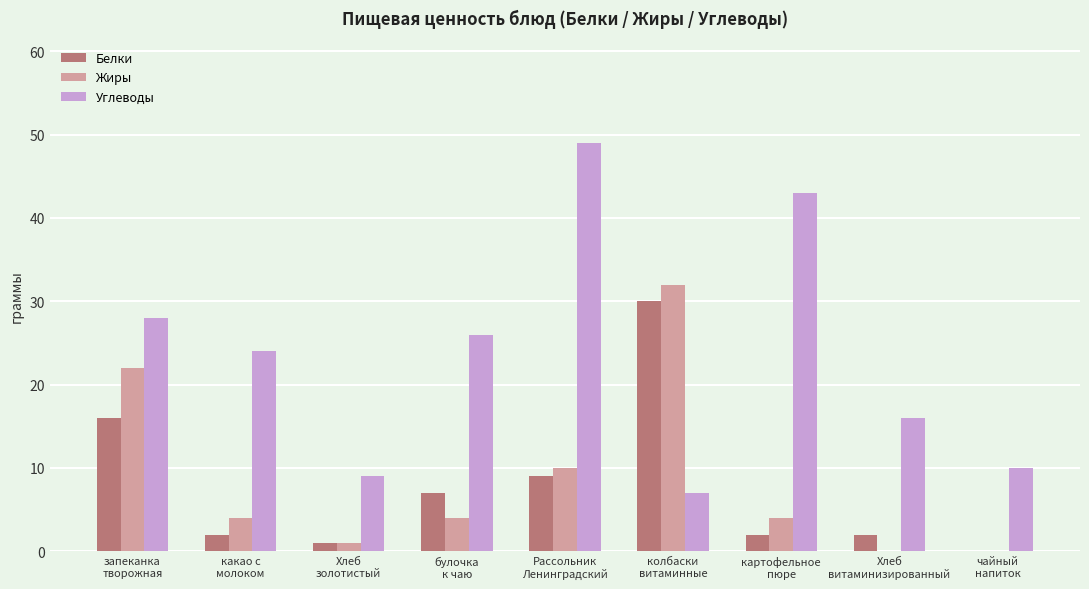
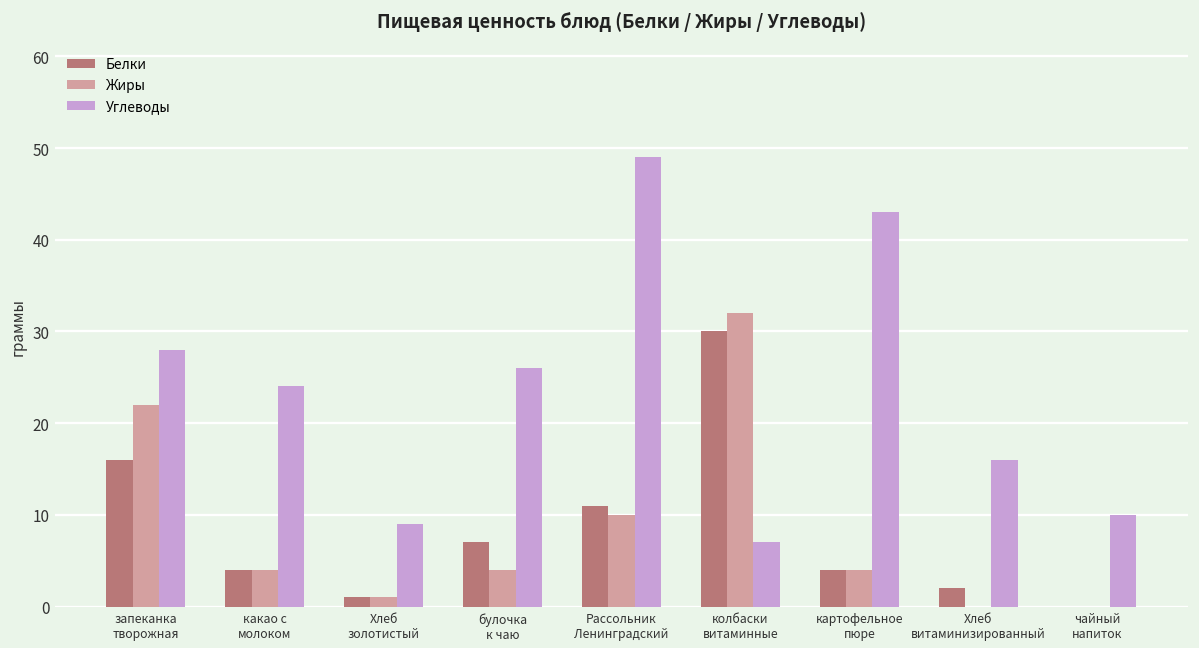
Белки, какао с молоком: 2 -> 4
Белки, Рассольник Ленинградский: 9 -> 11
Белки, картофельное пюре: 2 -> 4
